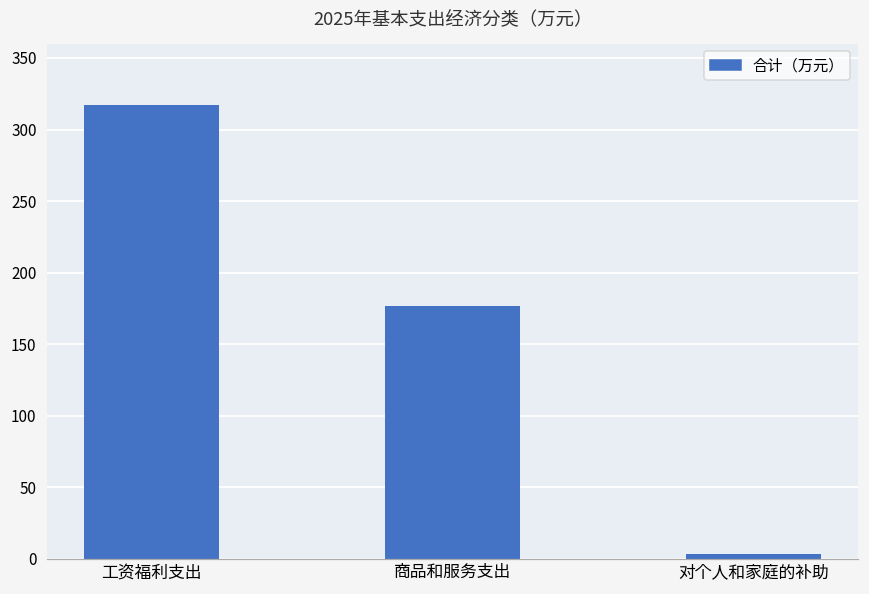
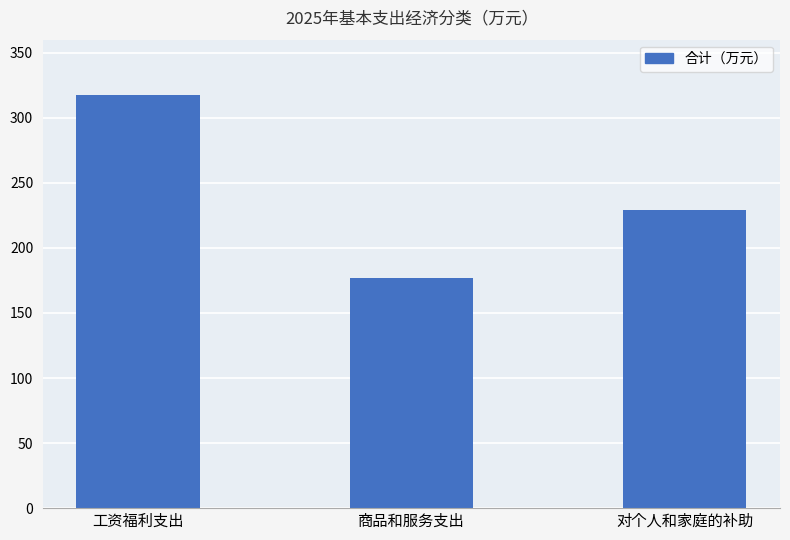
对个人和家庭的补助: 3 -> 229
